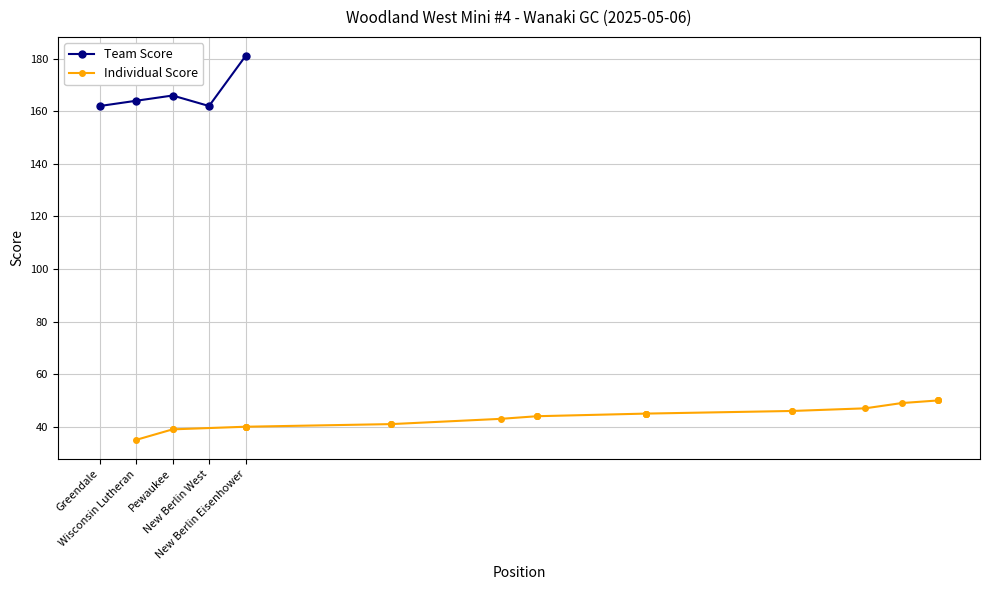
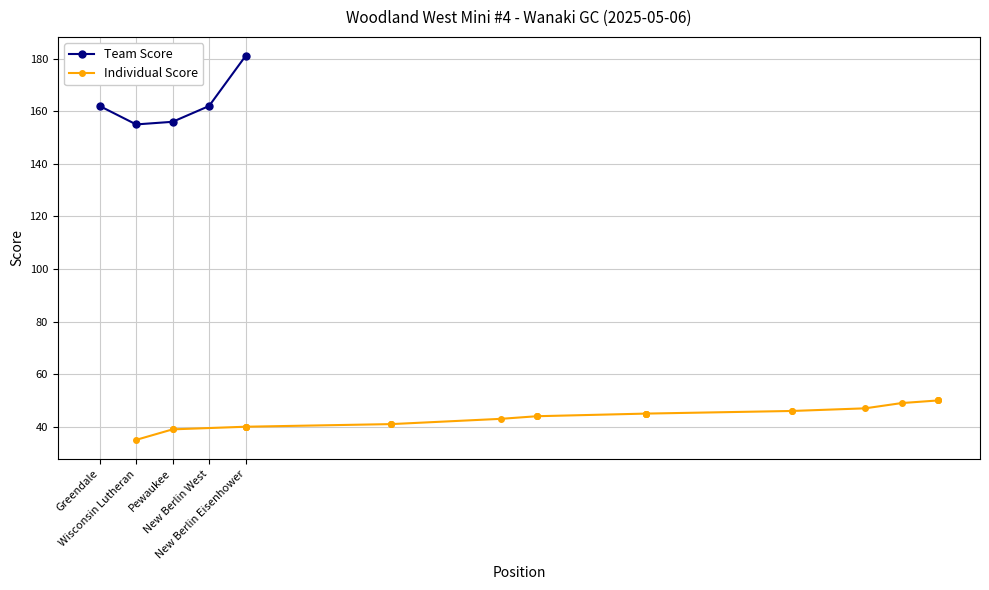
Team Score, Wisconsin Lutheran: 164 -> 155
Team Score, Pewaukee: 166 -> 156
